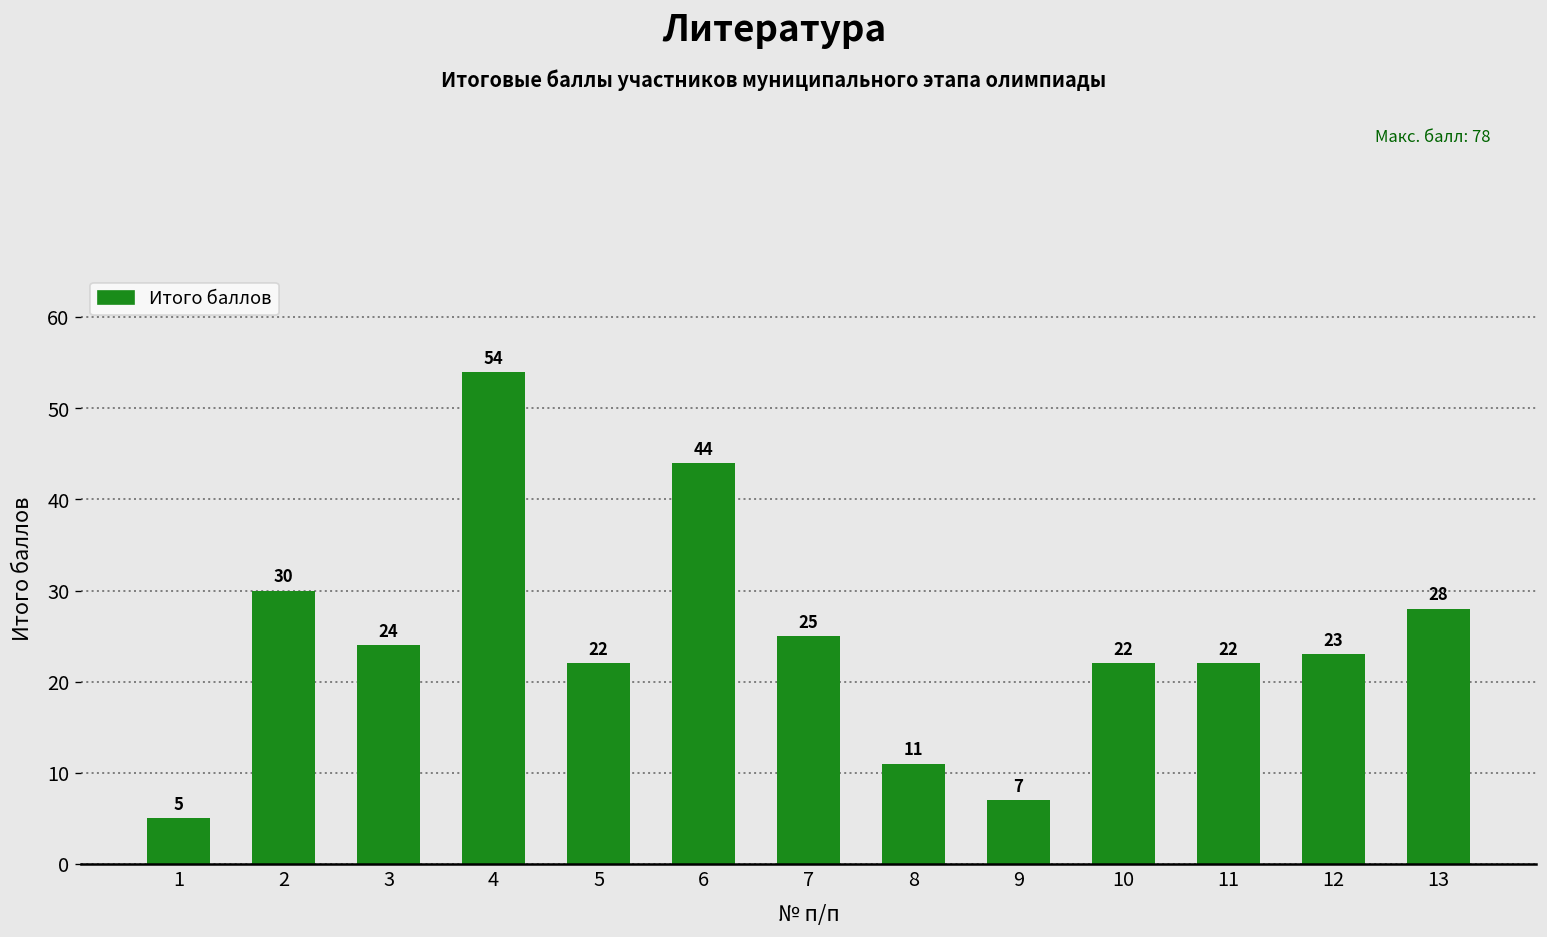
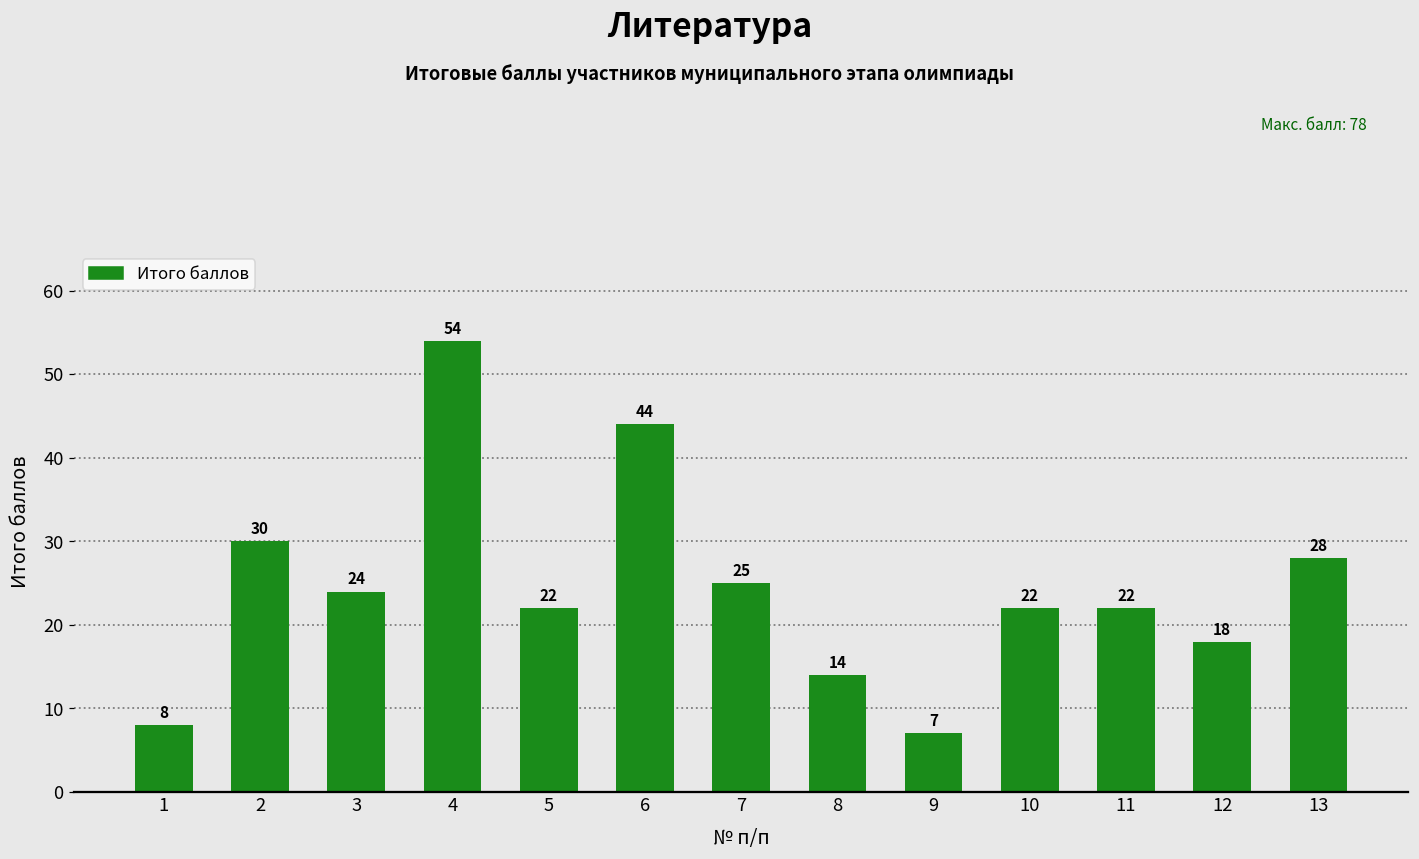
1: 5 -> 8
8: 11 -> 14
12: 23 -> 18
